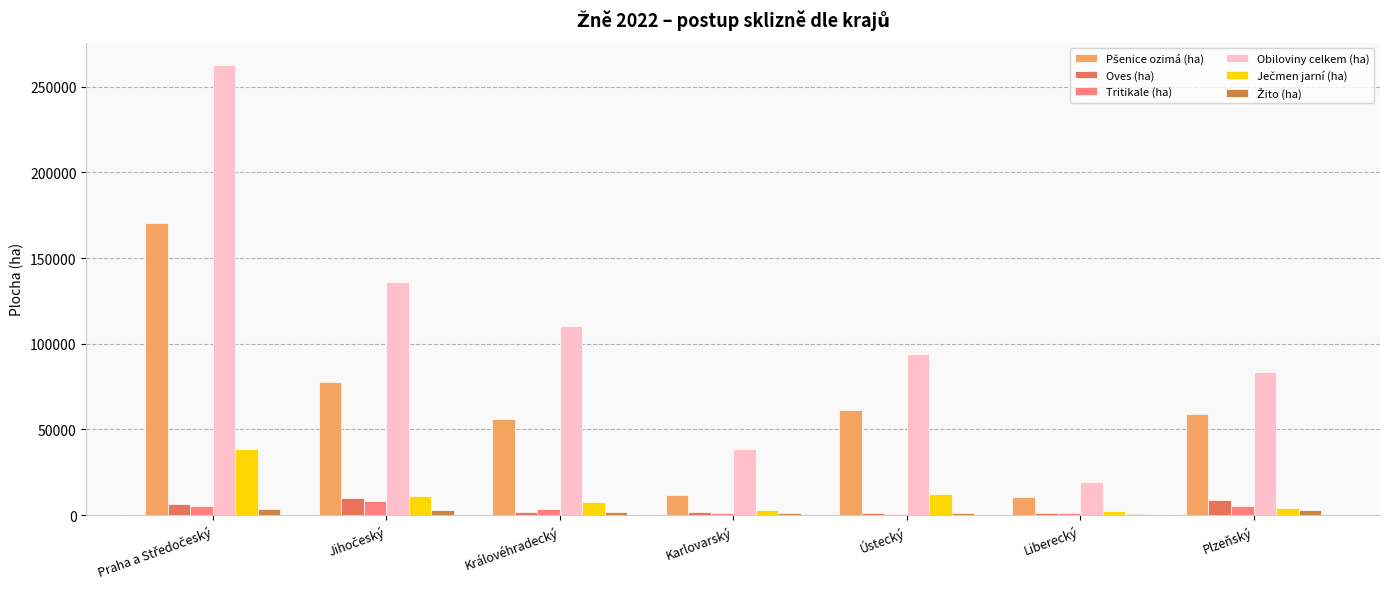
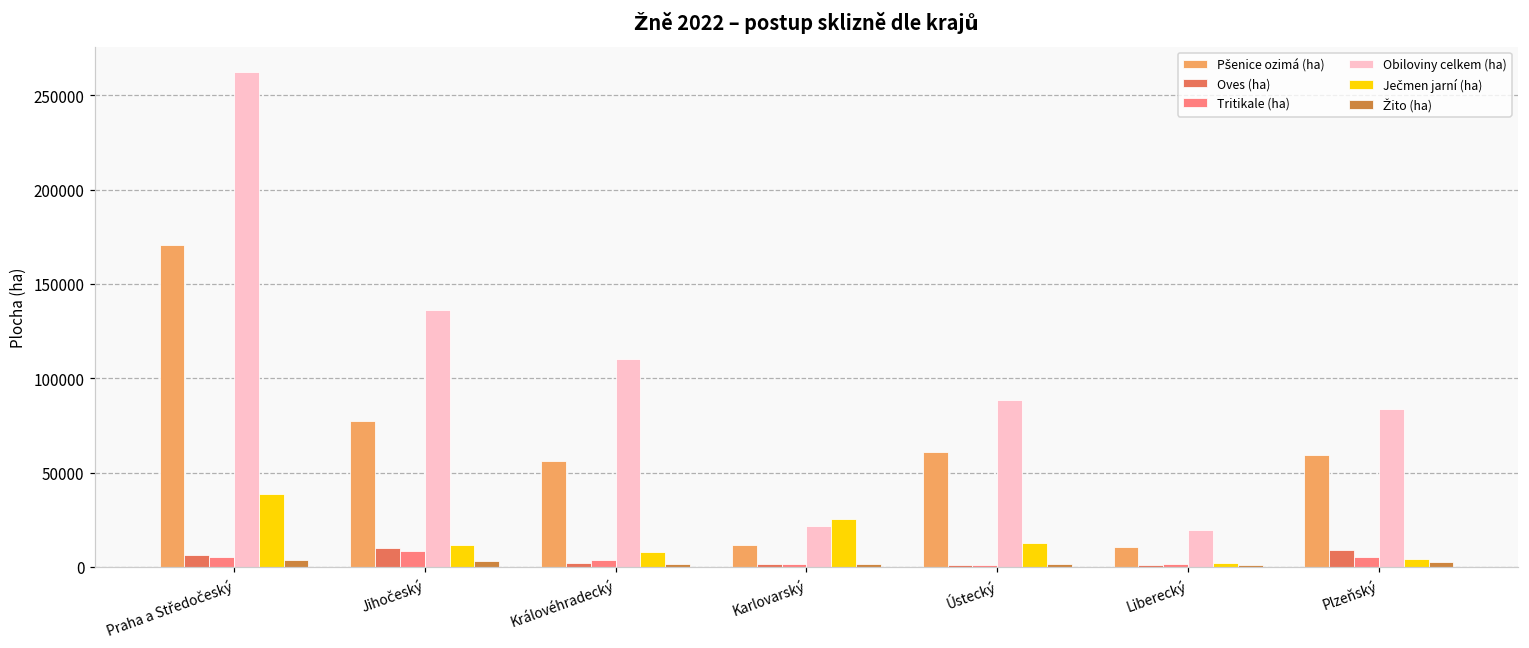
Obiloviny celkem (ha), Karlovarský: 39000 -> 22000
Ječmen jarní (ha), Karlovarský: 3000 -> 26000
Obiloviny celkem (ha), Ústecký: 94000 -> 88000
